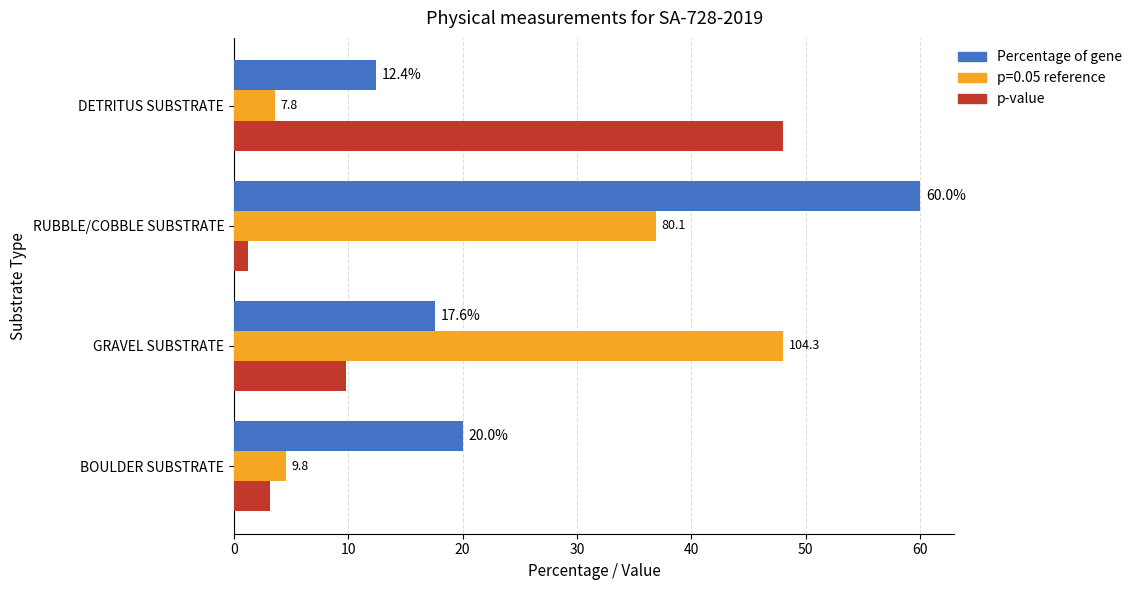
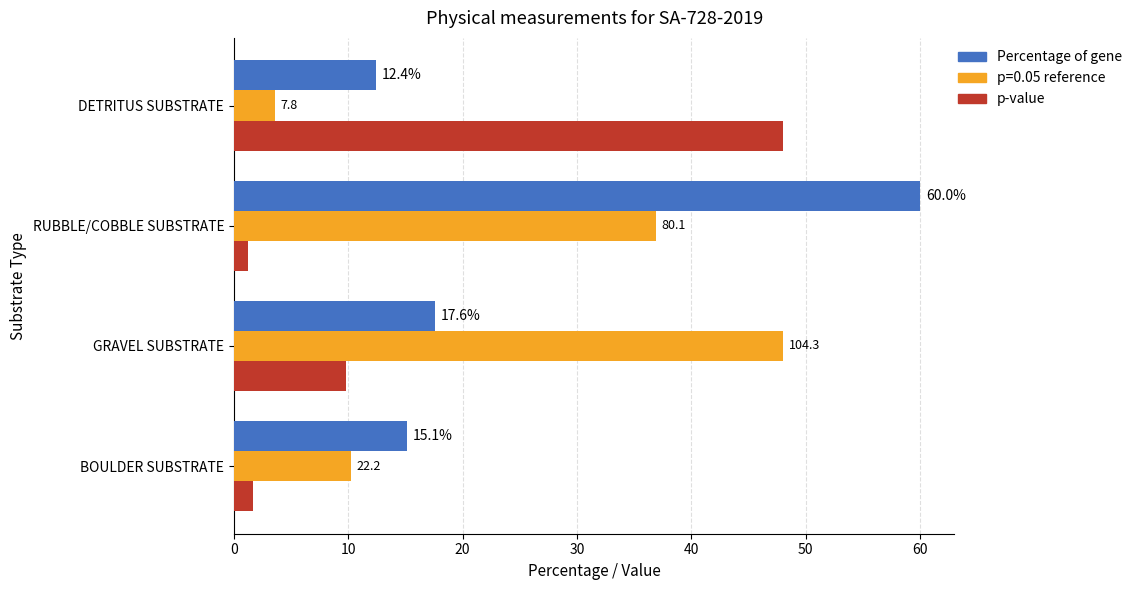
Percentage of gene, BOULDER SUBSTRATE: 20.0% -> 15.1%
p=0.05 reference, BOULDER SUBSTRATE: 9.8 -> 22.2
p-value, BOULDER SUBSTRATE: 3.2 -> 1.7
